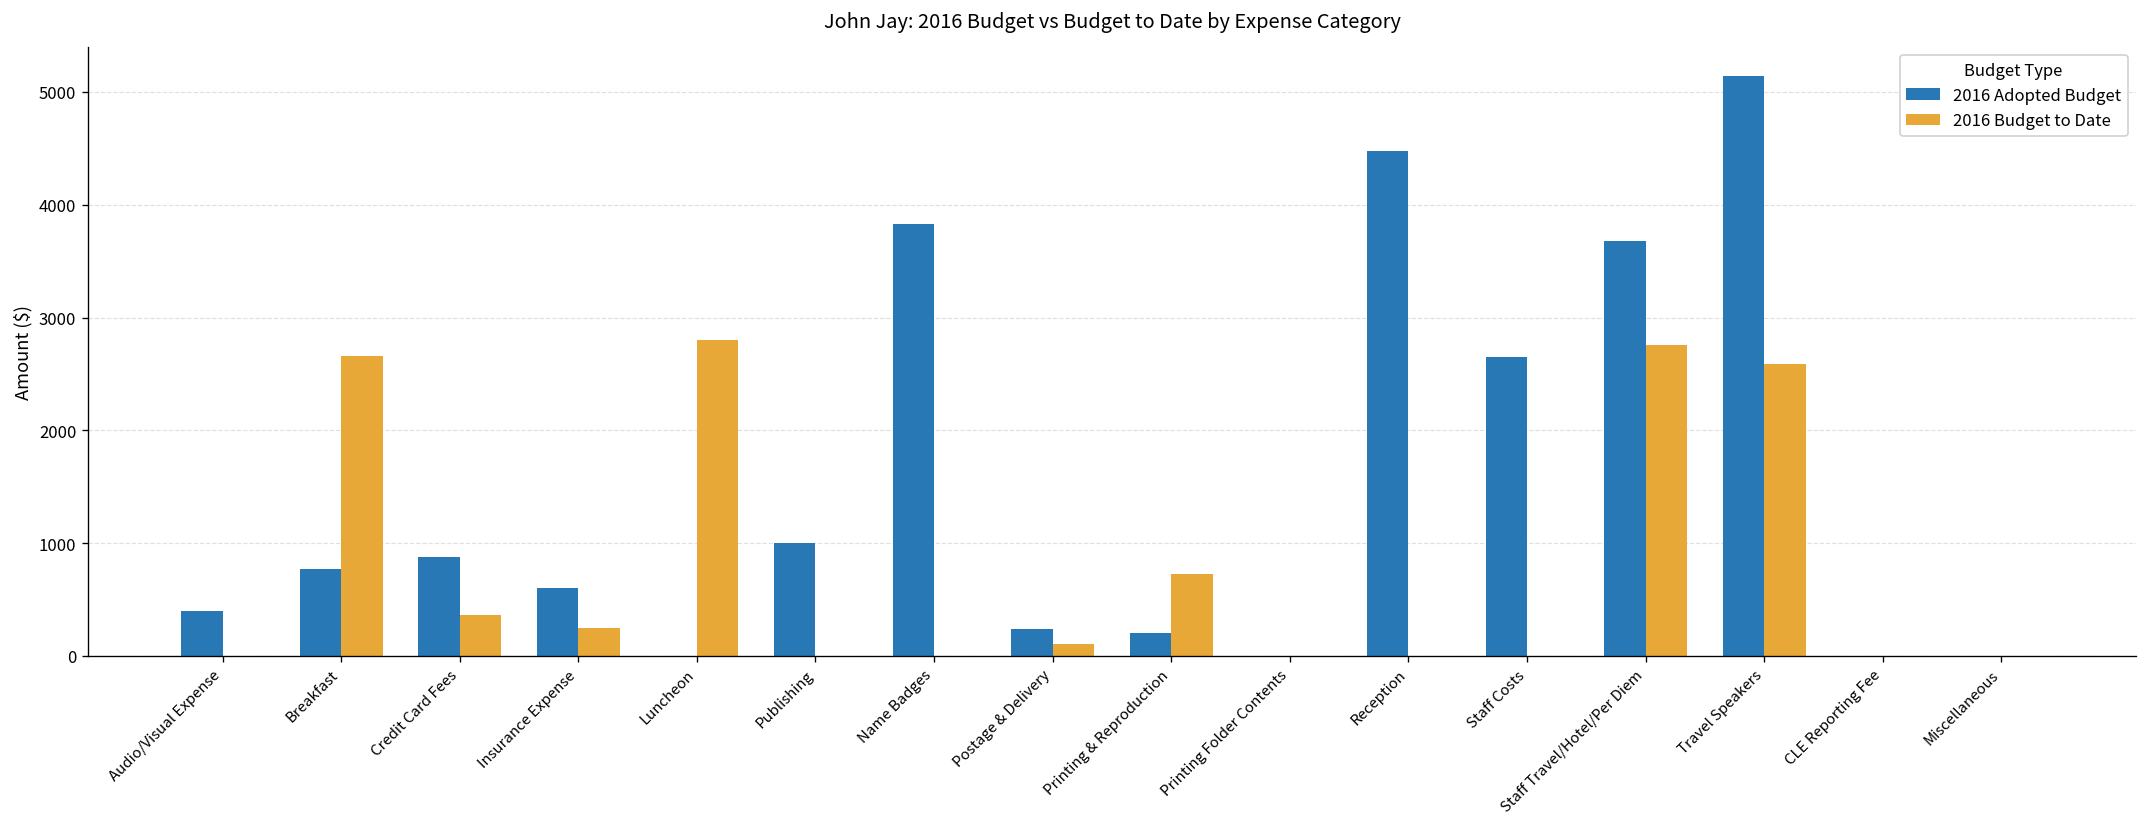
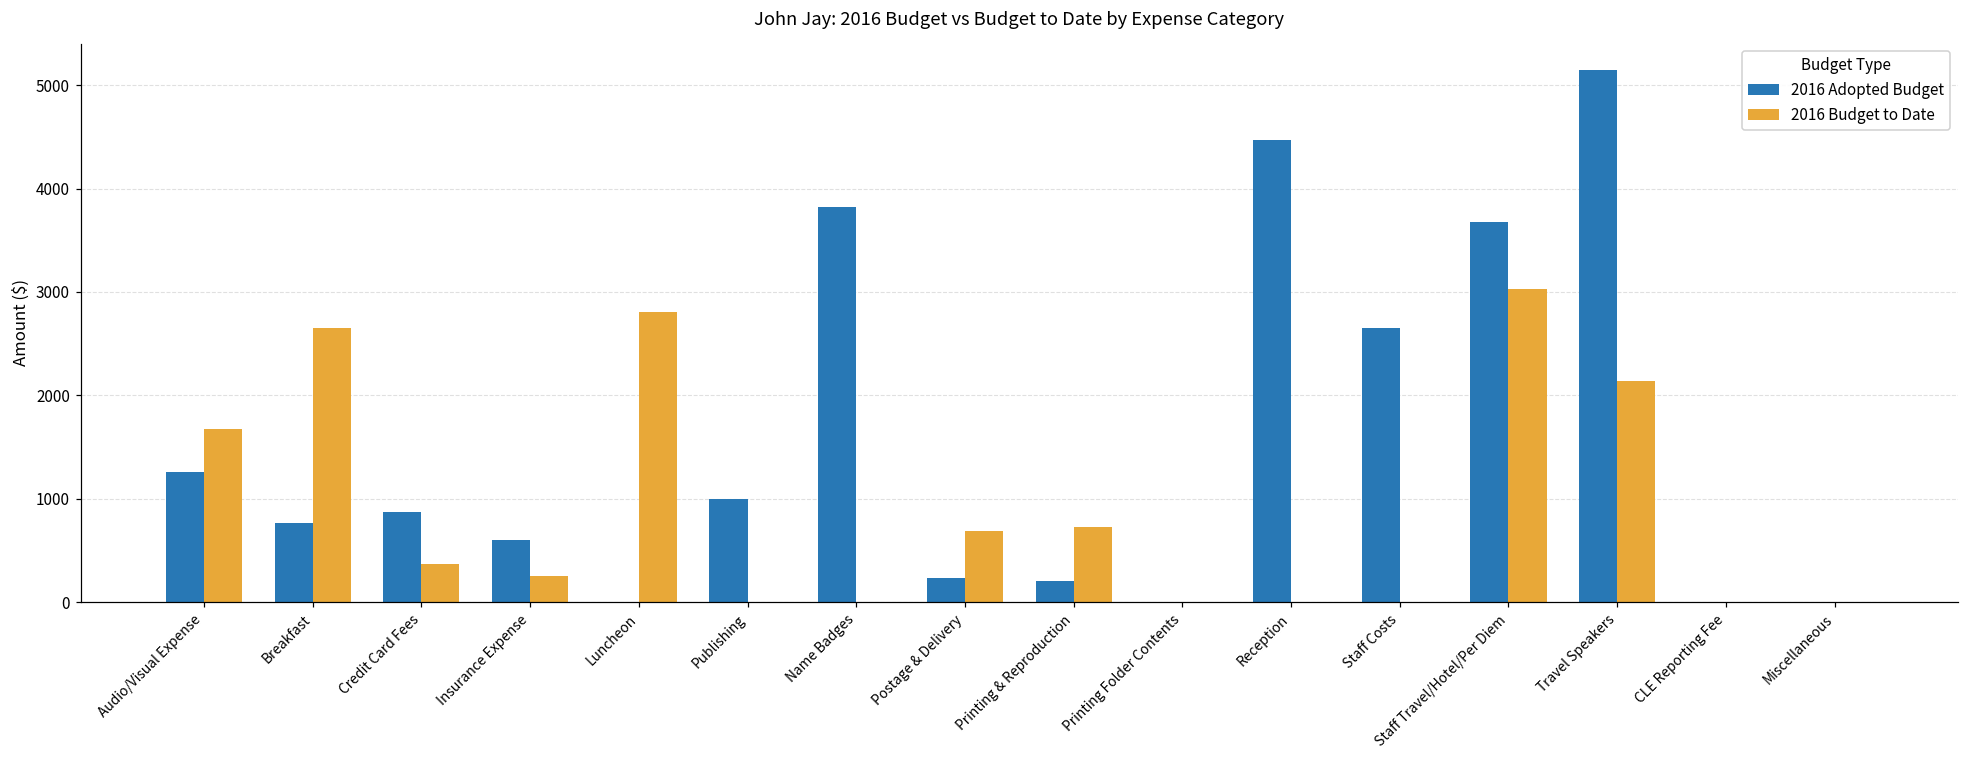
2016 Adopted Budget, Audio/Visual Expense: 400 -> 1300
2016 Budget to Date, Audio/Visual Expense: 0 -> 1700
2016 Budget to Date, Postage & Delivery: 100 -> 700
2016 Budget to Date, Staff Travel/Hotel/Per Diem: 2800 -> 3000
2016 Budget to Date, Travel Speakers: 2600 -> 2100
